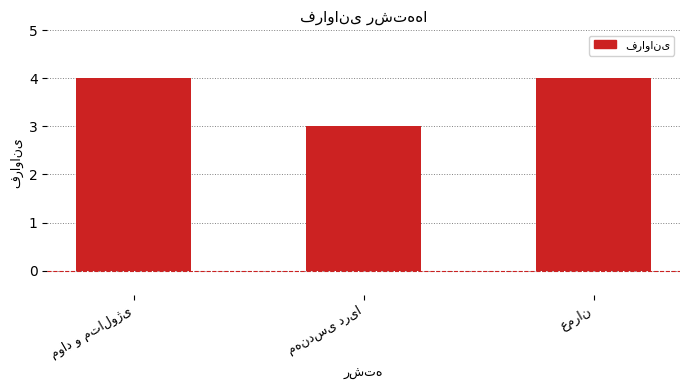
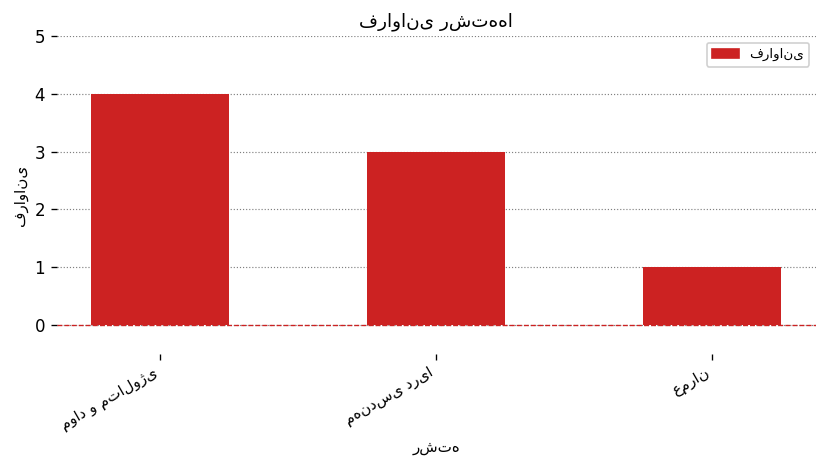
عمران: 4 -> 1
